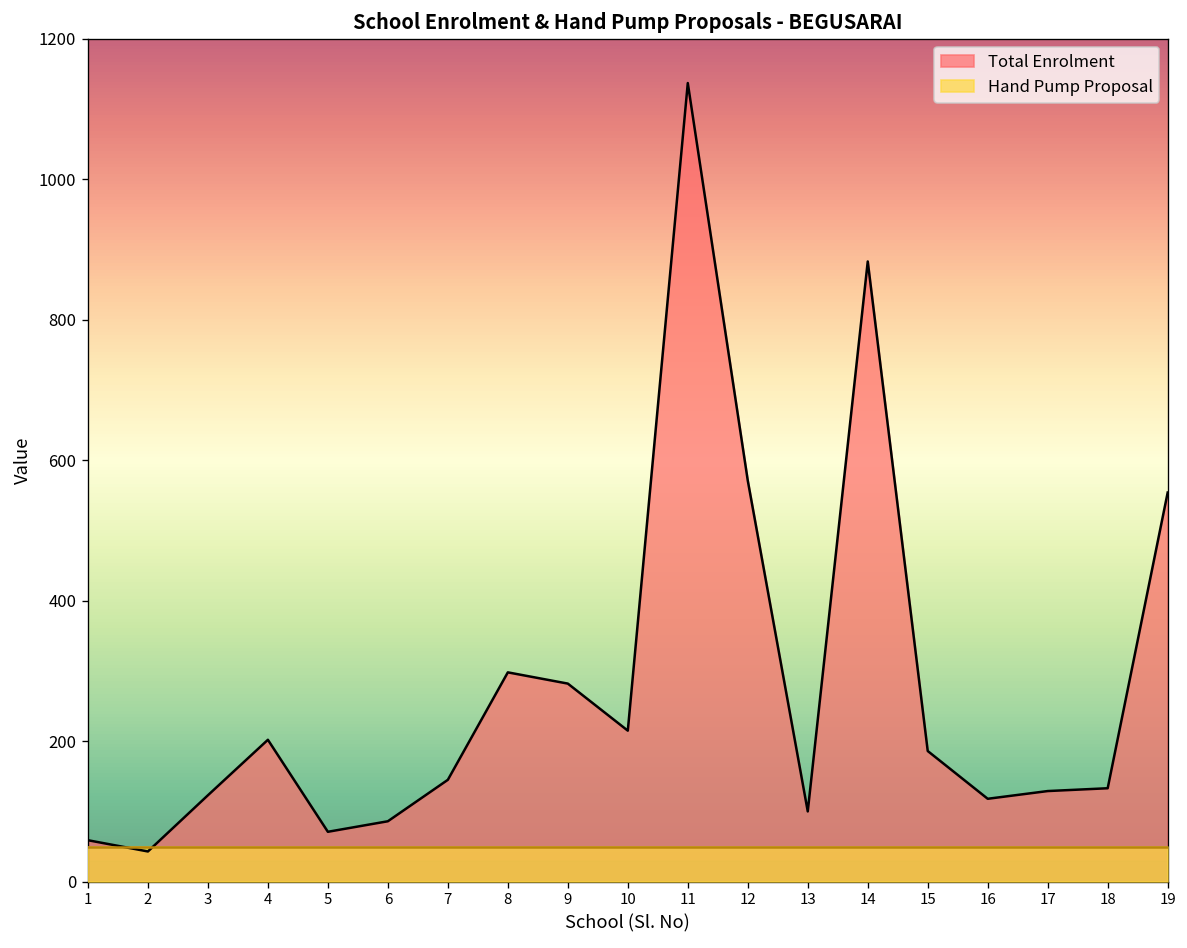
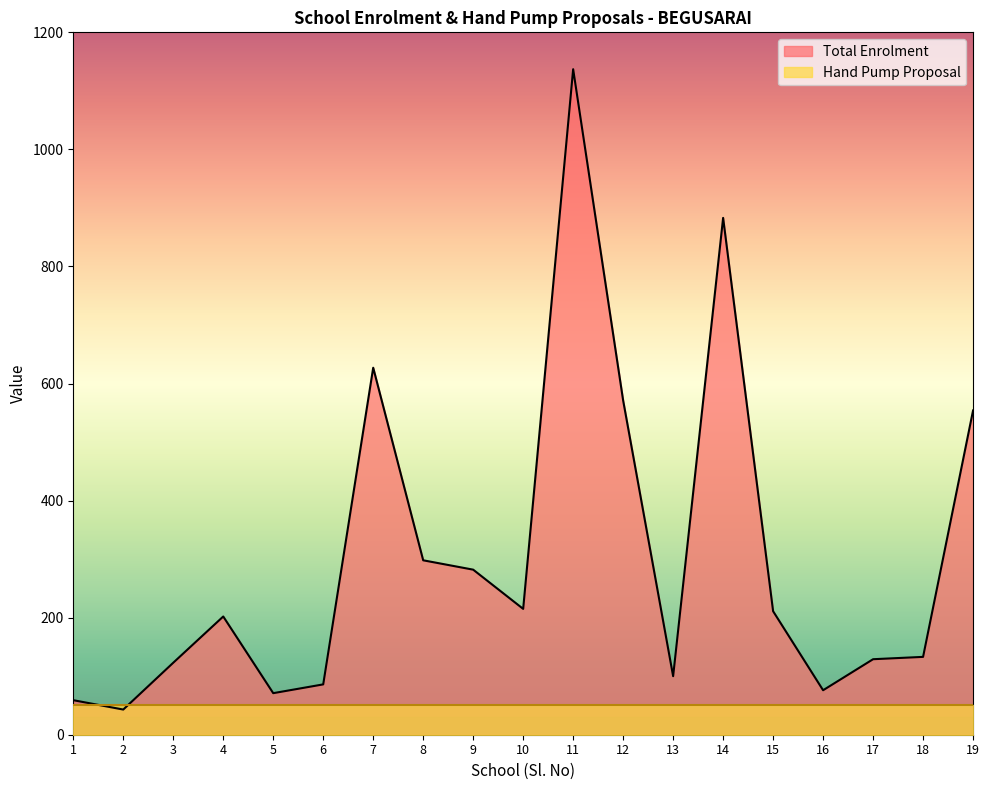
Total Enrolment, 7: 150 -> 630
Total Enrolment, 15: 190 -> 210
Total Enrolment, 16: 120 -> 80
